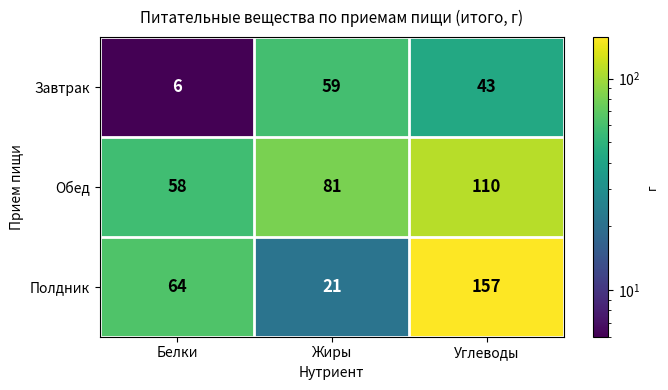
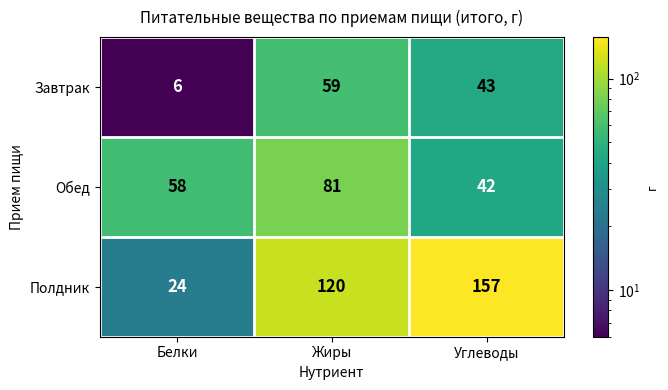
Обед, Углеводы: 110 -> 42
Полдник, Белки: 64 -> 24
Полдник, Жиры: 21 -> 120
